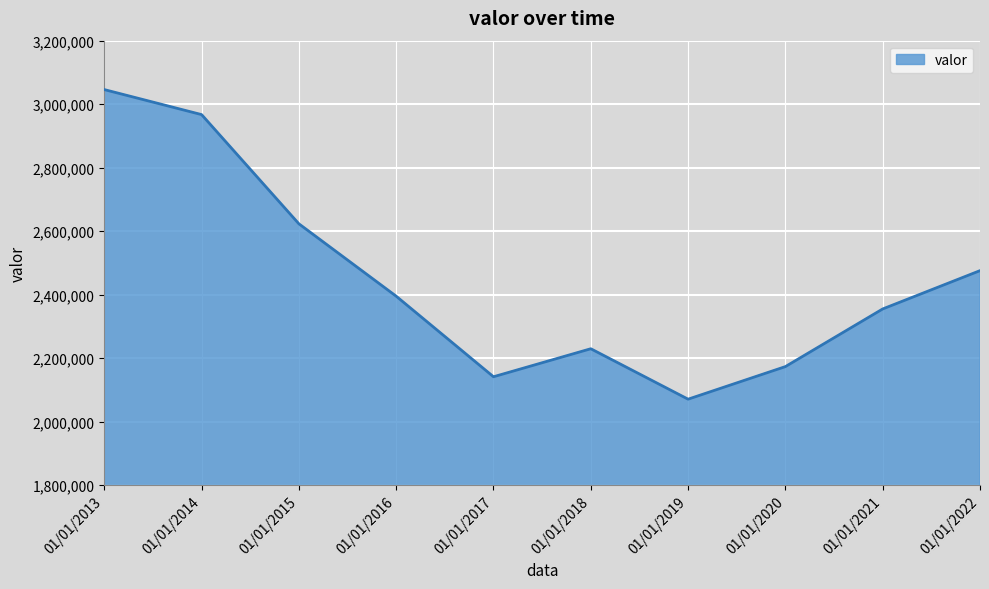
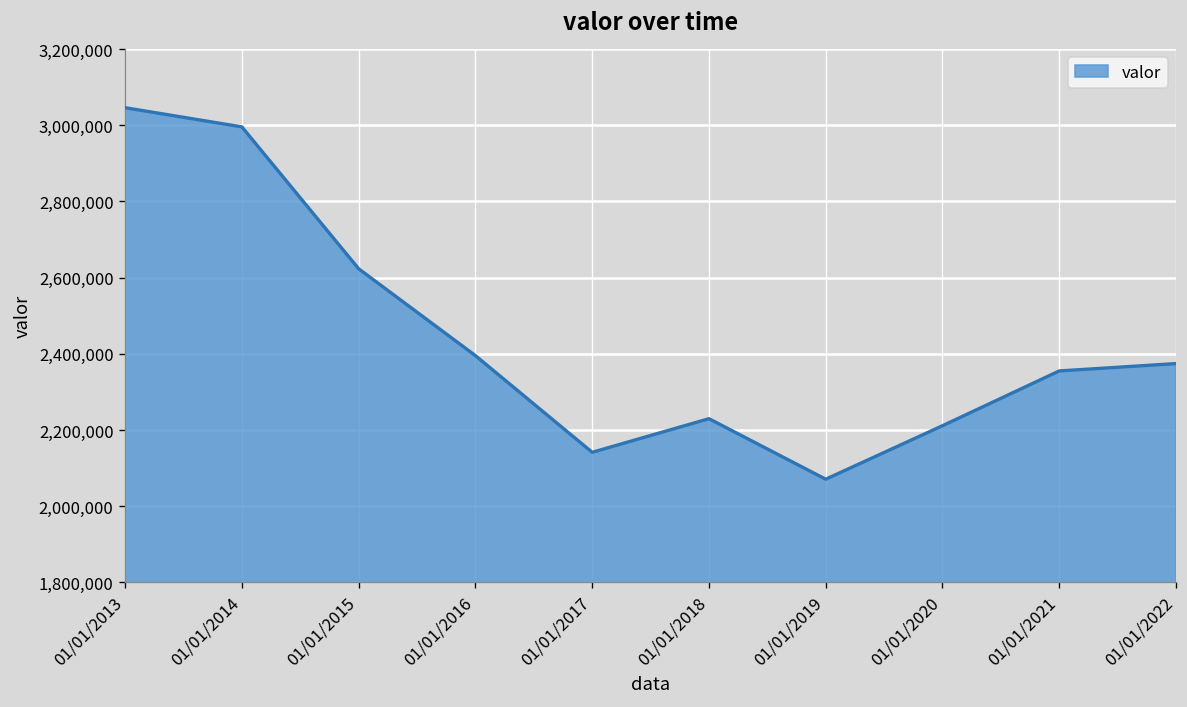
01/01/2014: 2,970,000 -> 3,000,000
01/01/2020: 2,170,000 -> 2,210,000
01/01/2022: 2,480,000 -> 2,370,000
